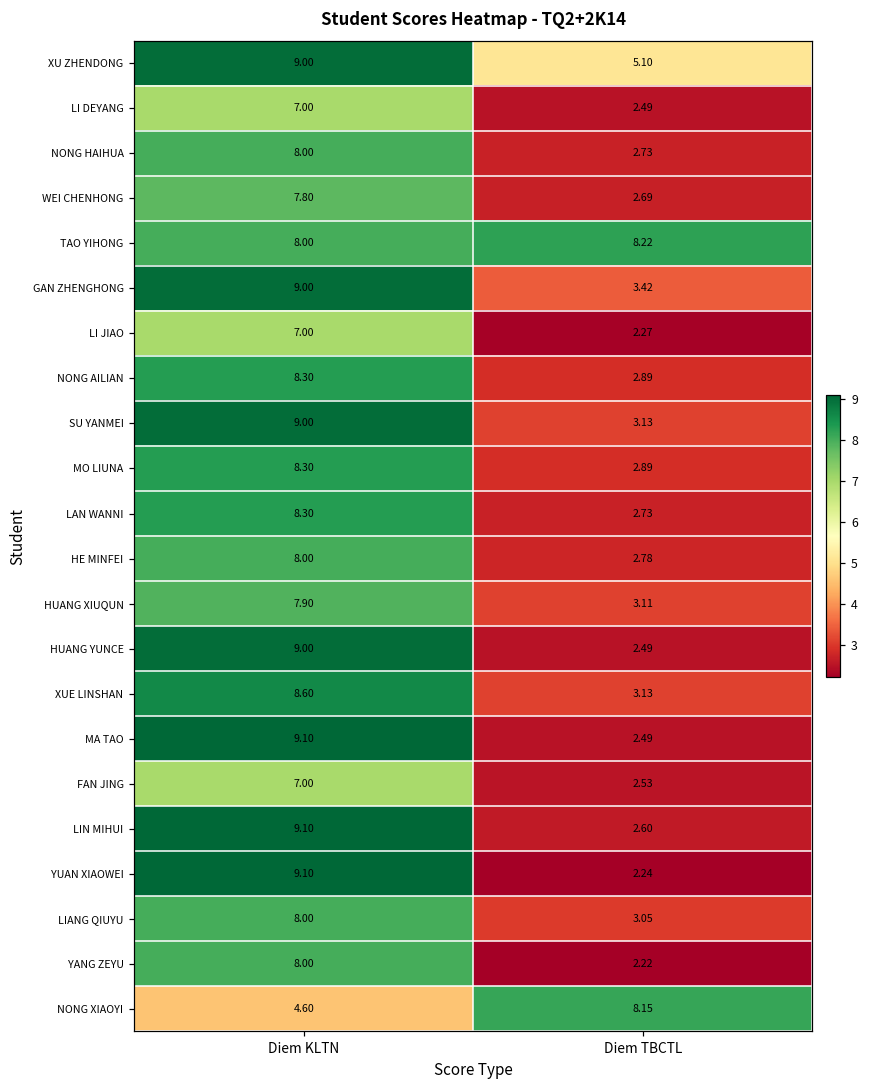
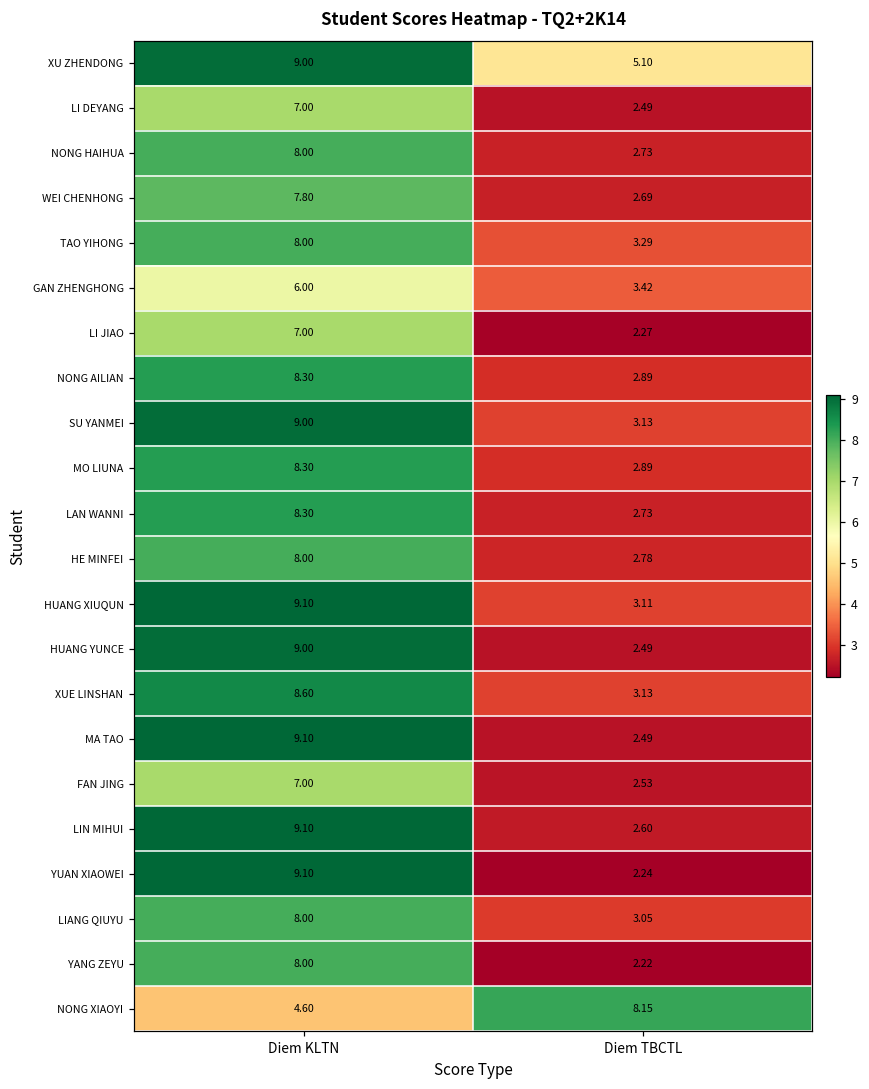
TAO YIHONG, Diem TBCTL: 8.22 -> 3.29
GAN ZHENGHONG, Diem KLTN: 9.00 -> 6.00
HUANG XIUQUN, Diem KLTN: 7.90 -> 9.10
